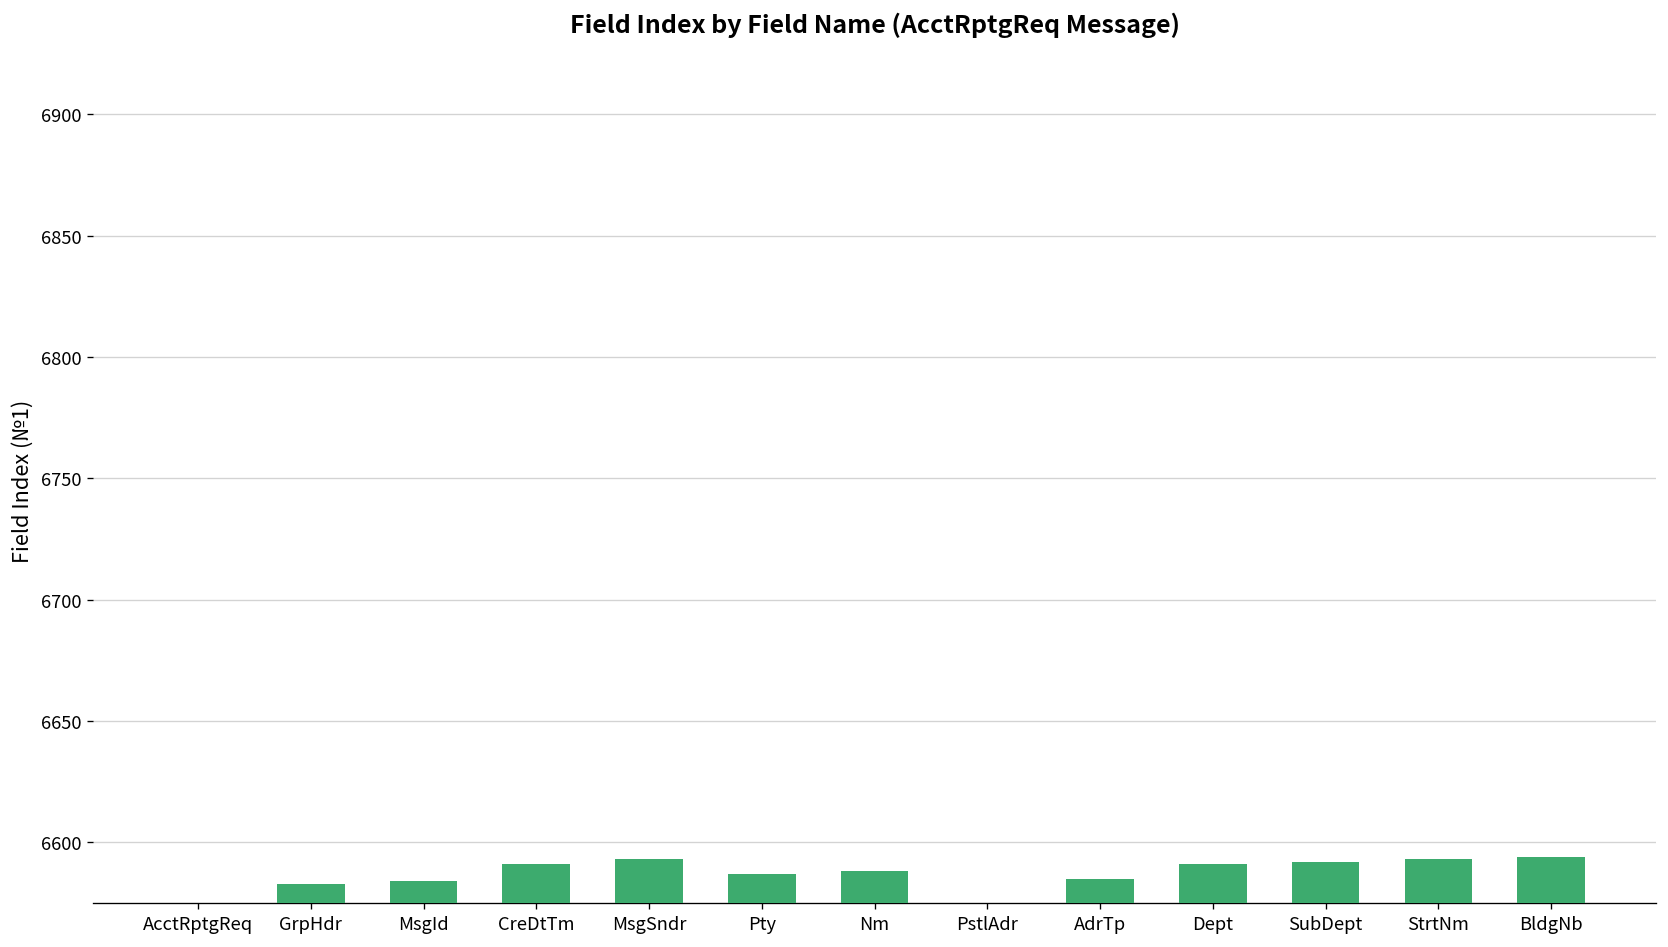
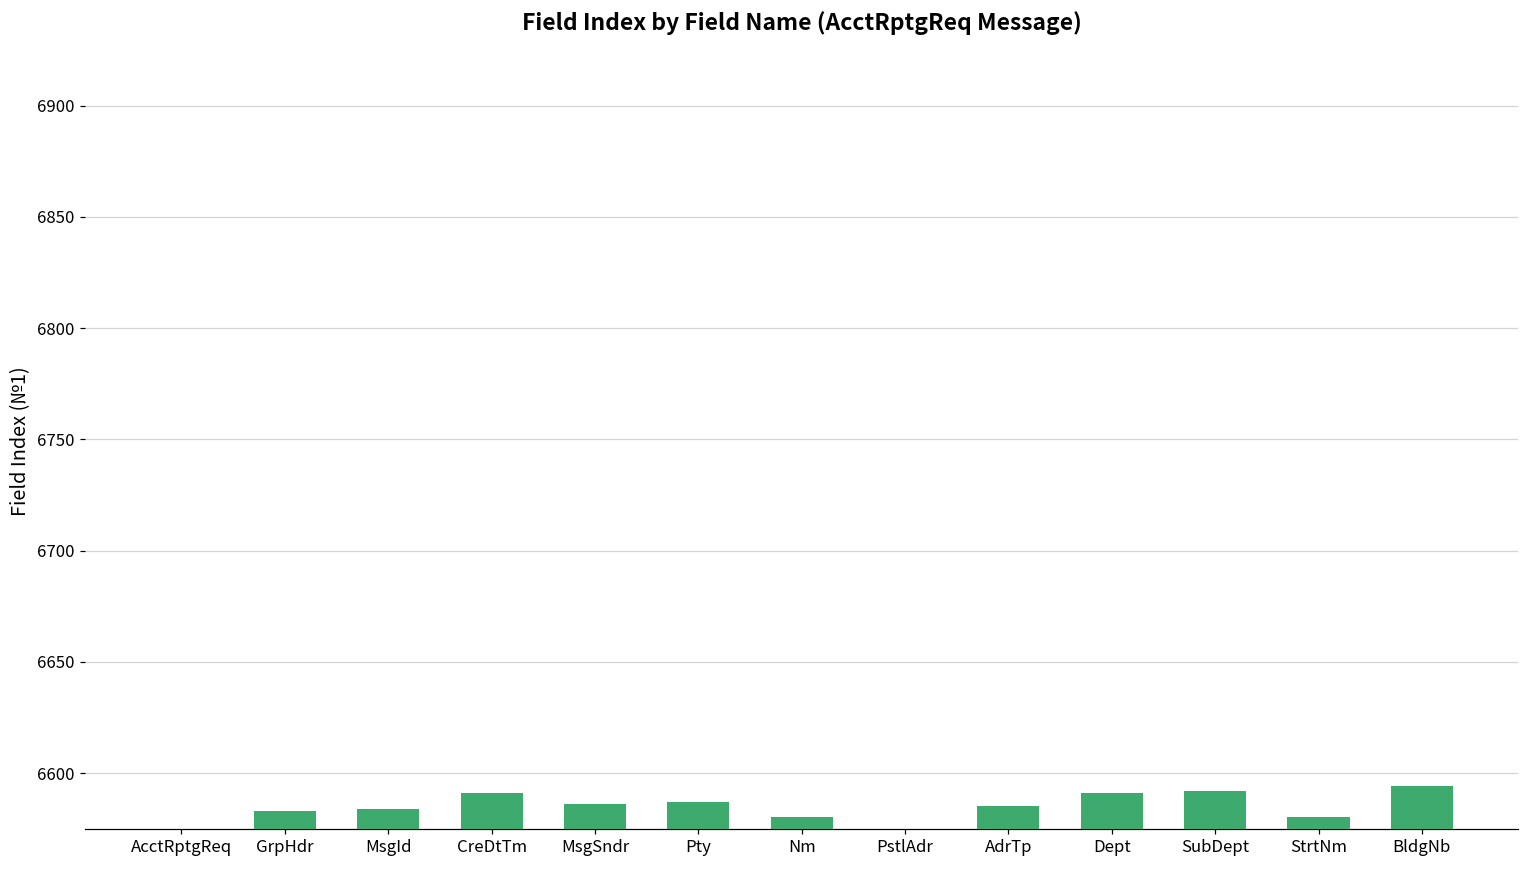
MsgSndr: 6593 -> 6586
Nm: 6588 -> 6580
StrtNm: 6593 -> 6580
